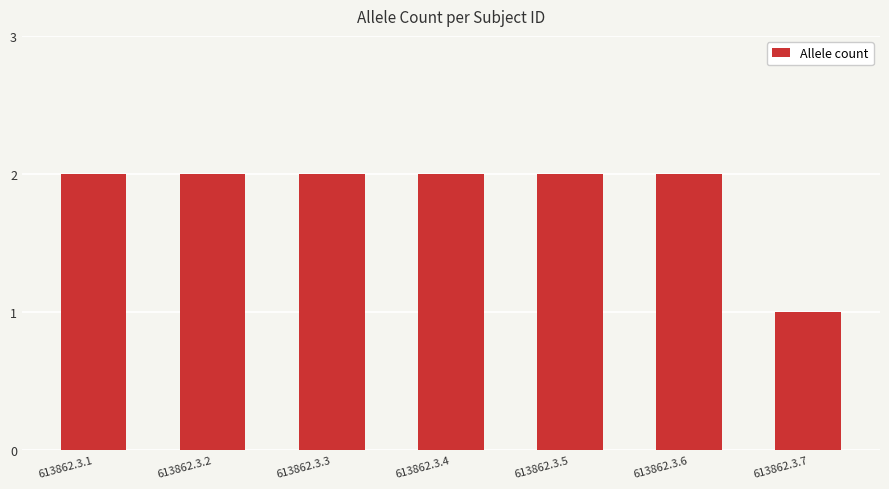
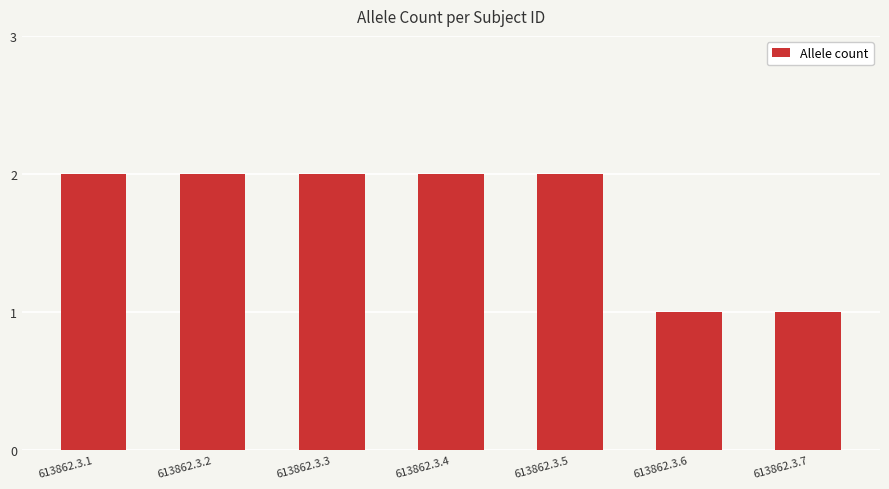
613862.3.6: 2 -> 1
